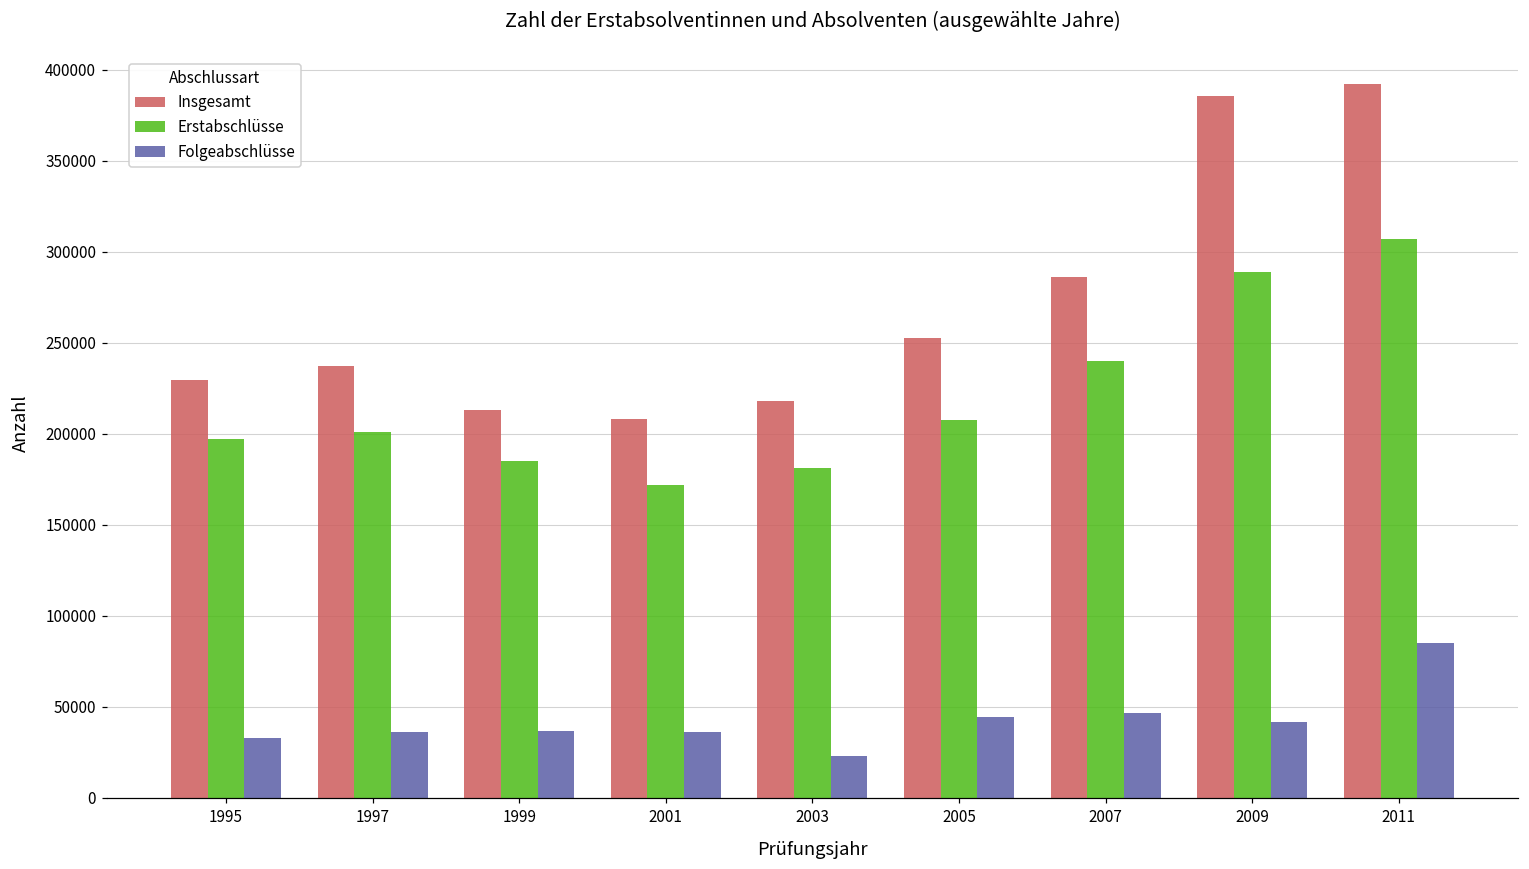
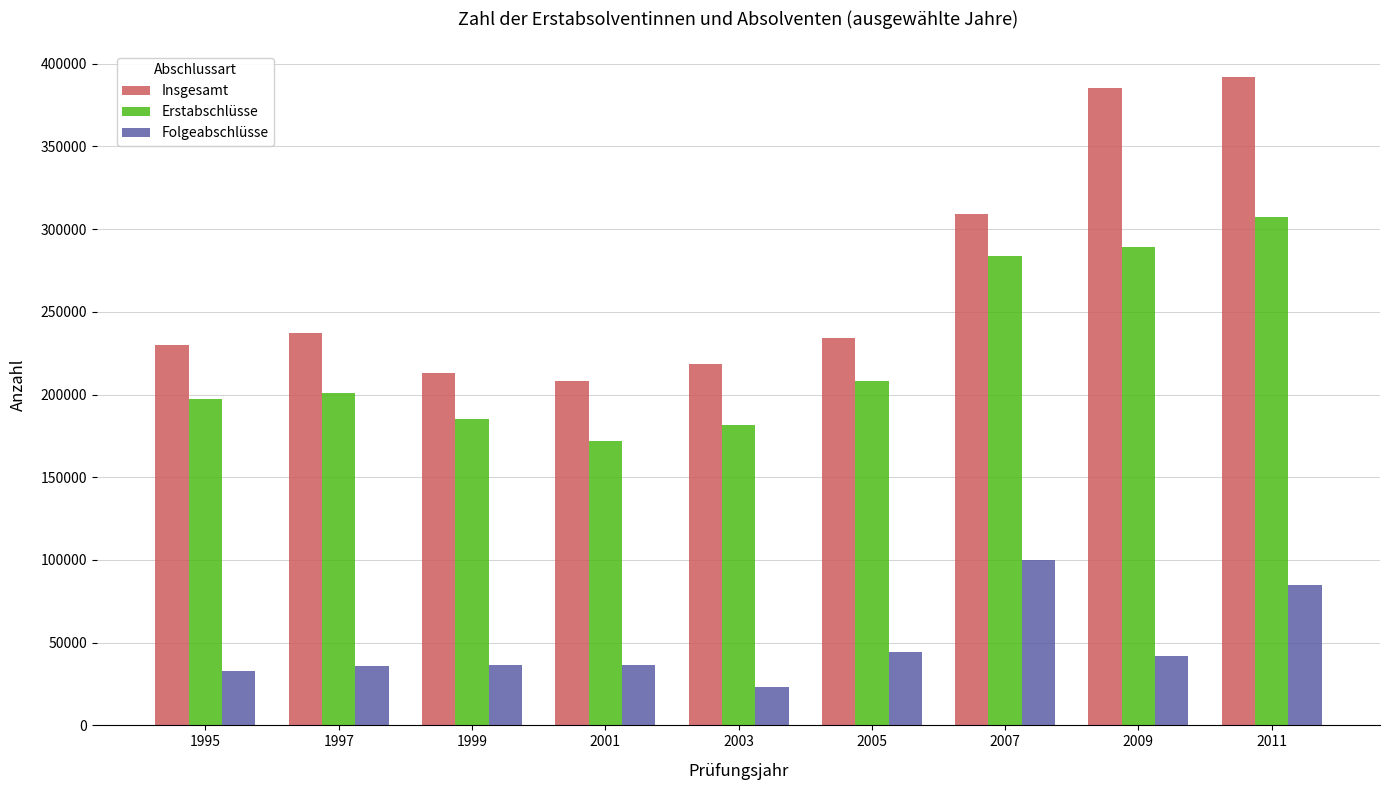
Insgesamt, 2005: 252000 -> 234000
Insgesamt, 2007: 286000 -> 309000
Erstabschlüsse, 2007: 240000 -> 284000
Folgeabschlüsse, 2007: 47000 -> 100000
